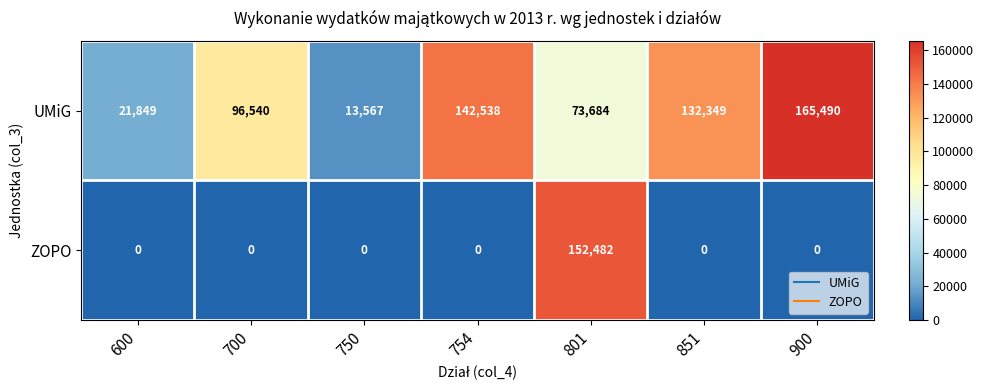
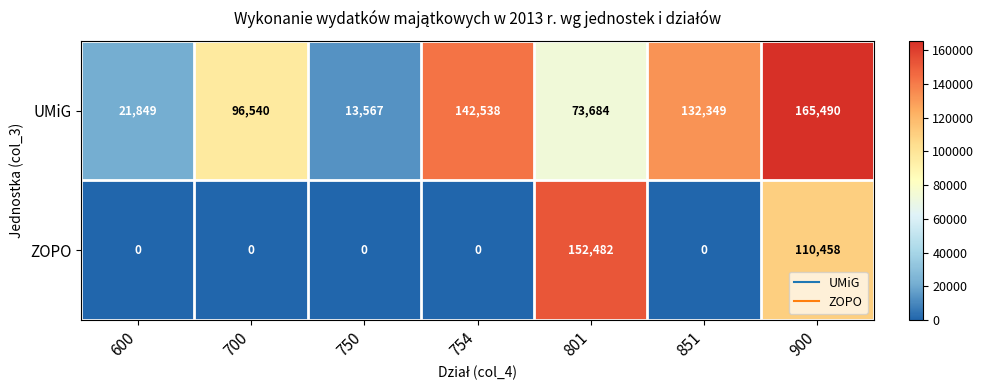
ZOPO, 900: 0 -> 110,458
